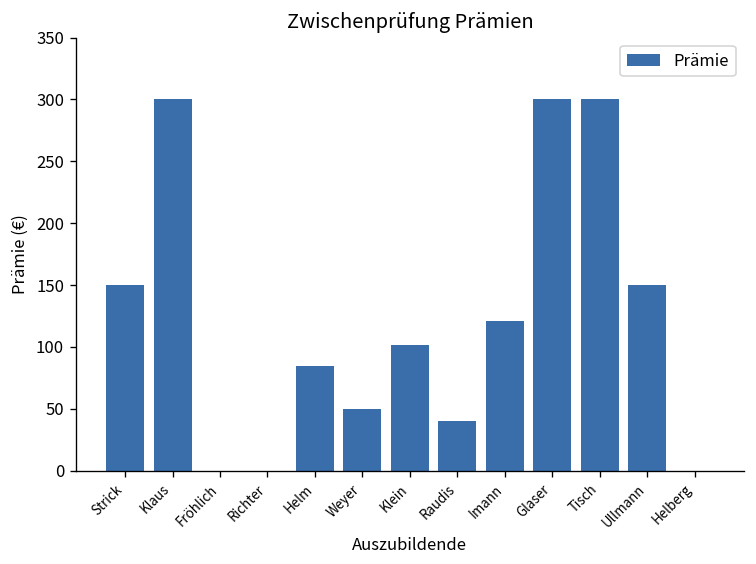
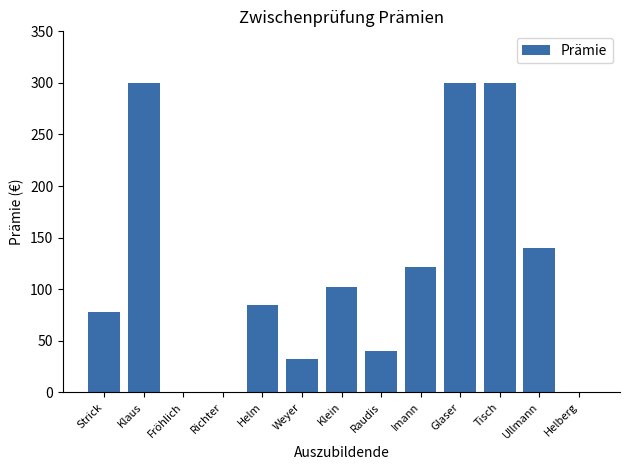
Strick: 150 -> 78
Weyer: 50 -> 32
Ullmann: 150 -> 140
